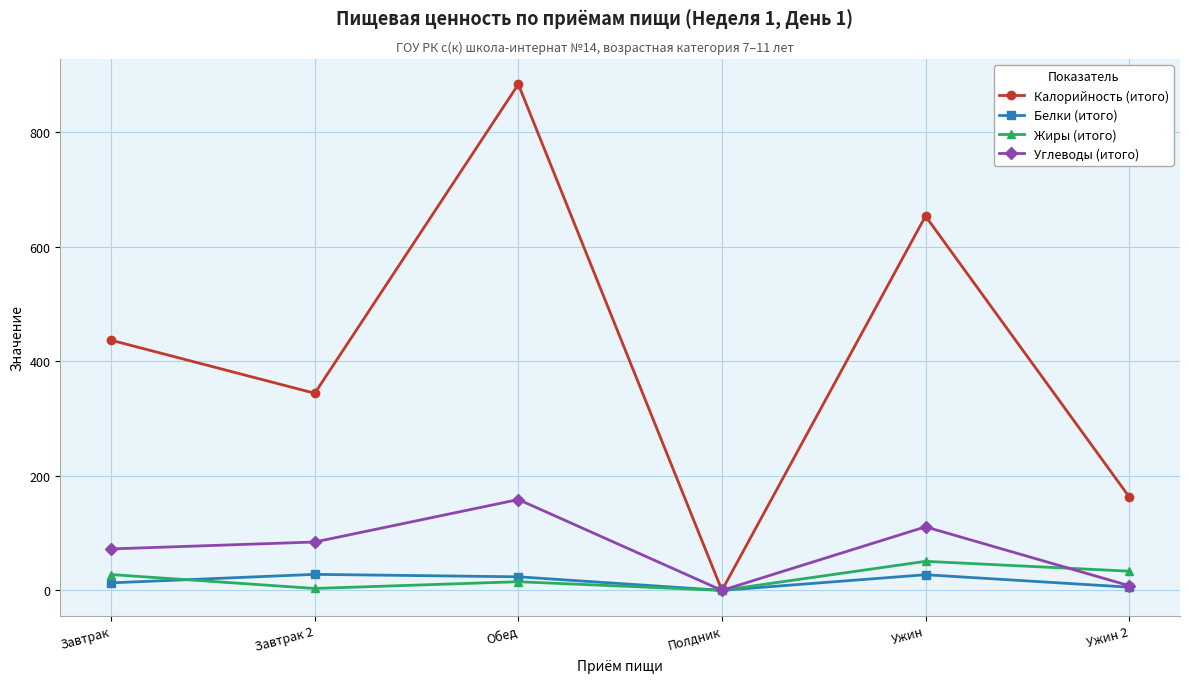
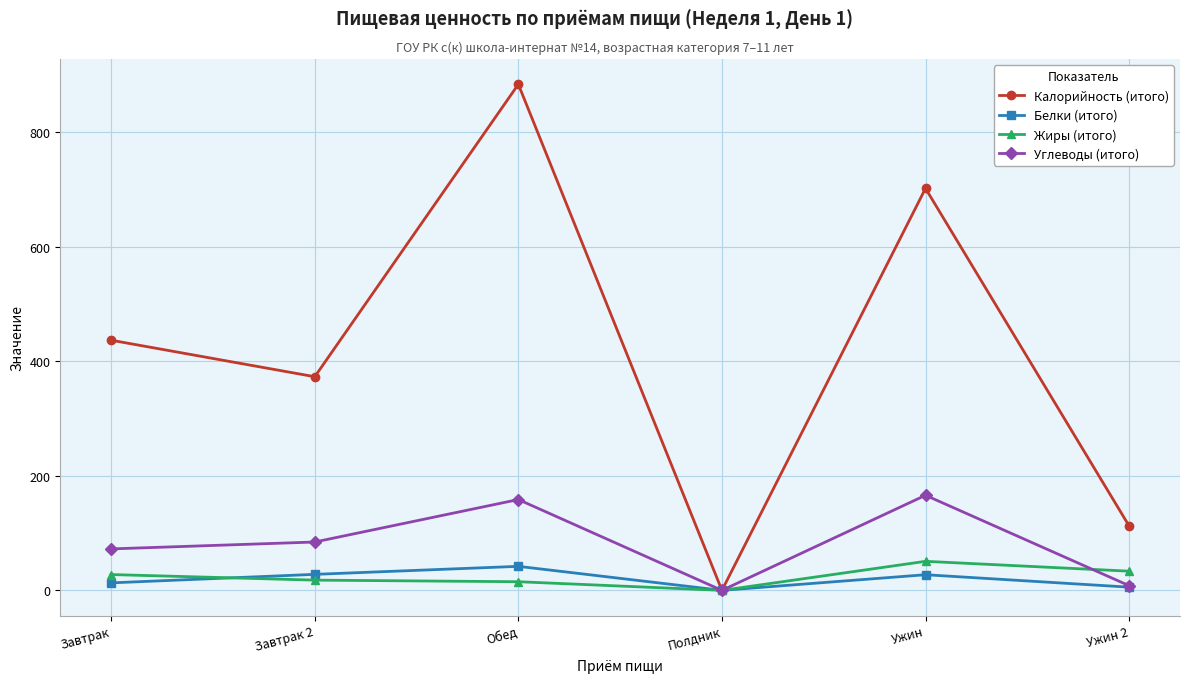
Калорийность (итого), Завтрак 2: 340 -> 370
Жиры (итого), Завтрак 2: 0 -> 20
Белки (итого), Обед: 20 -> 40
Калорийность (итого), Ужин: 650 -> 700
Углеводы (итого), Ужин: 110 -> 170
Калорийность (итого), Ужин 2: 160 -> 110
